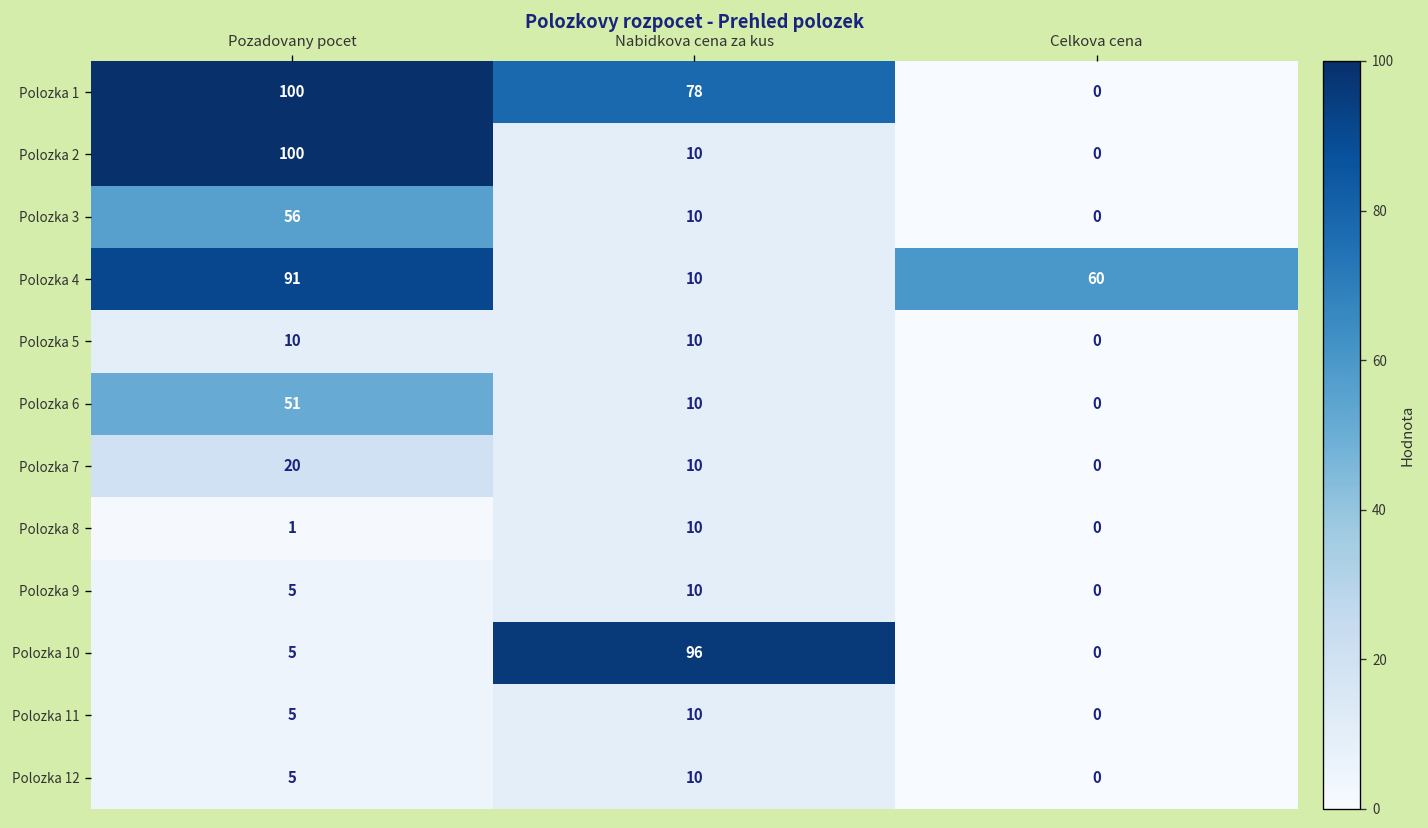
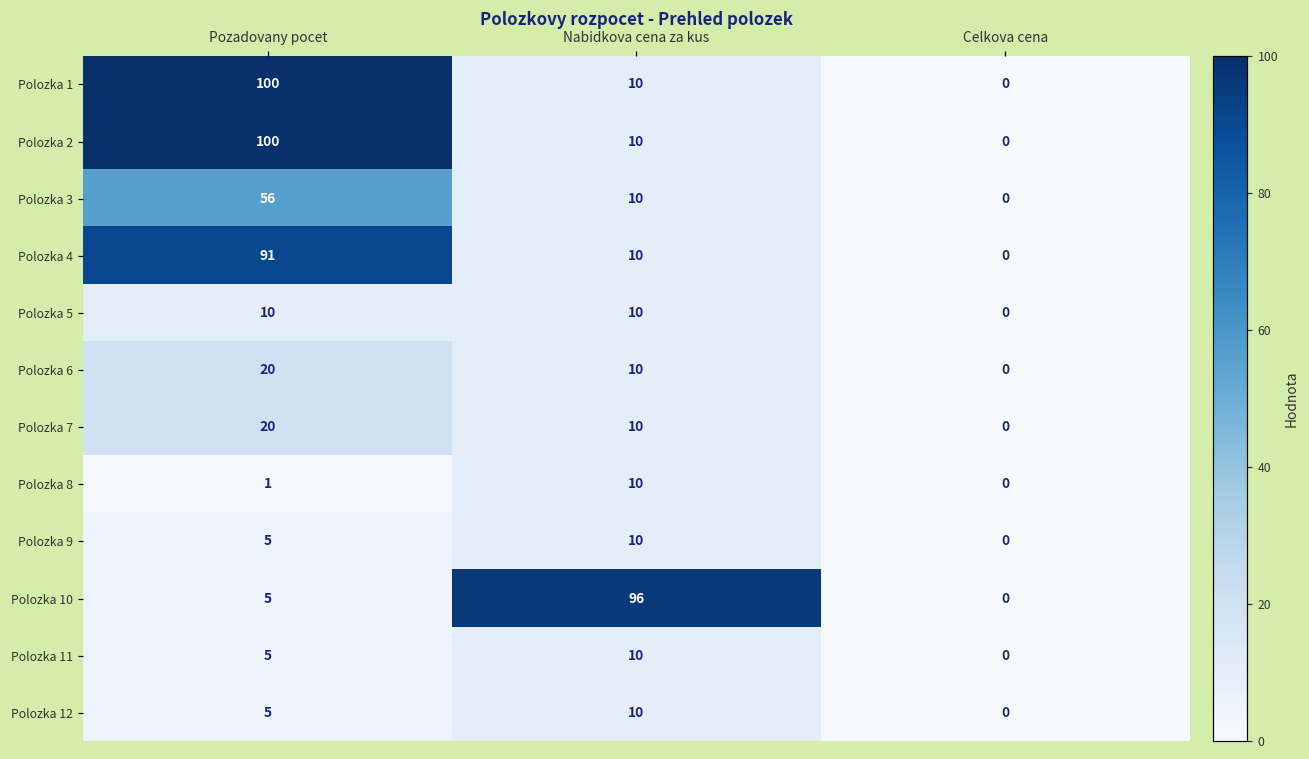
Polozka 1, Nabidkova cena za kus: 78 -> 10
Polozka 4, Celkova cena: 60 -> 0
Polozka 6, Pozadovany pocet: 51 -> 20
